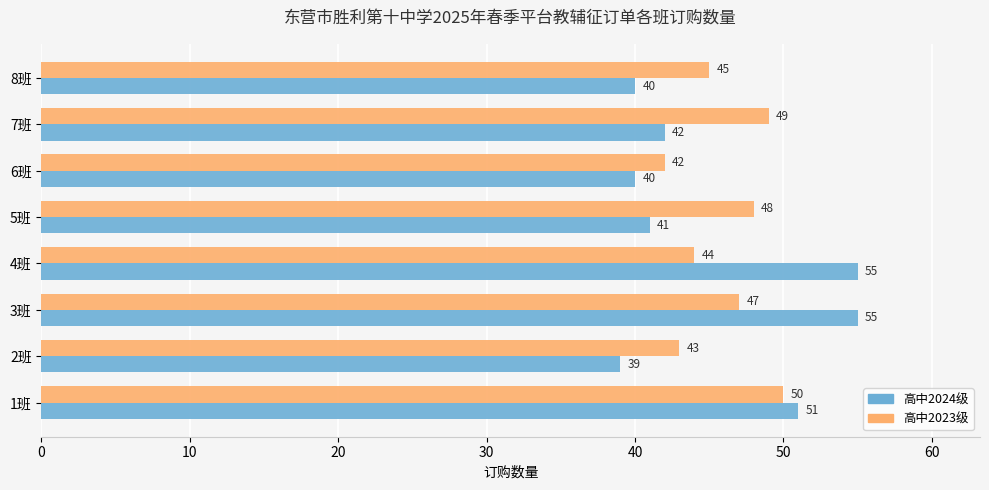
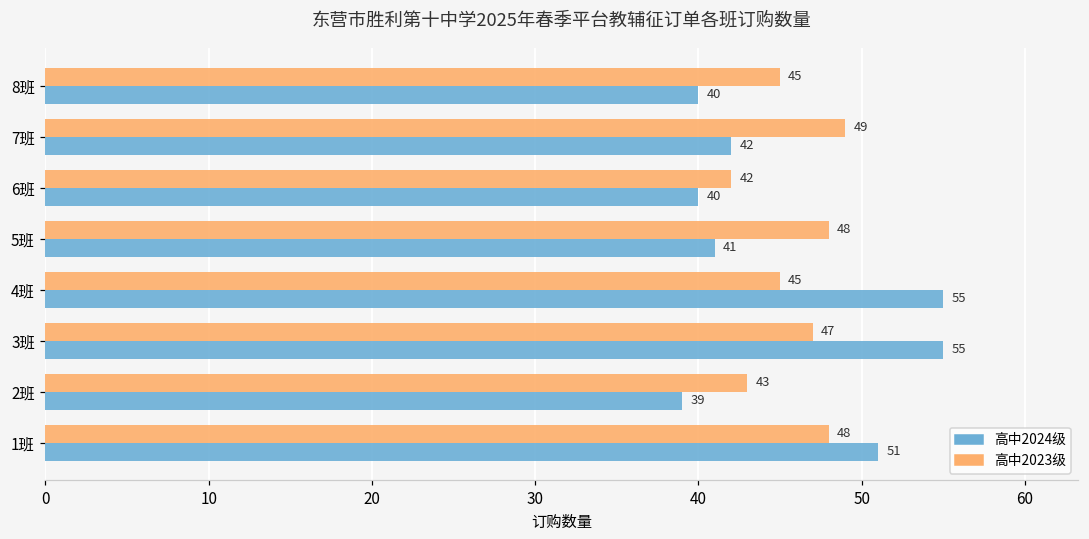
高中2023级, 4班: 44 -> 45
高中2023级, 1班: 50 -> 48
